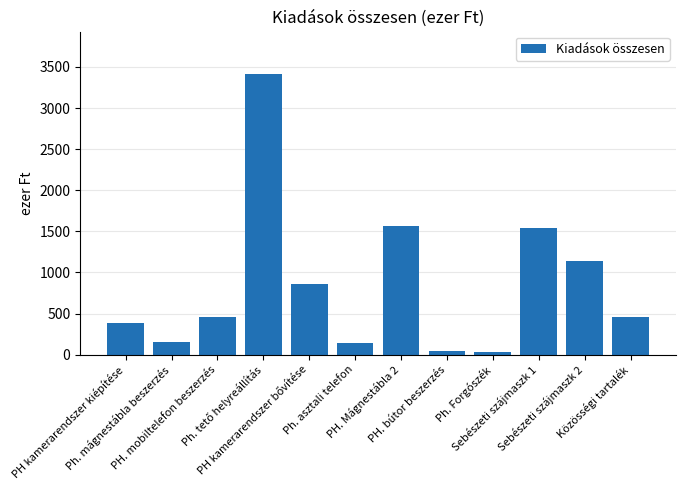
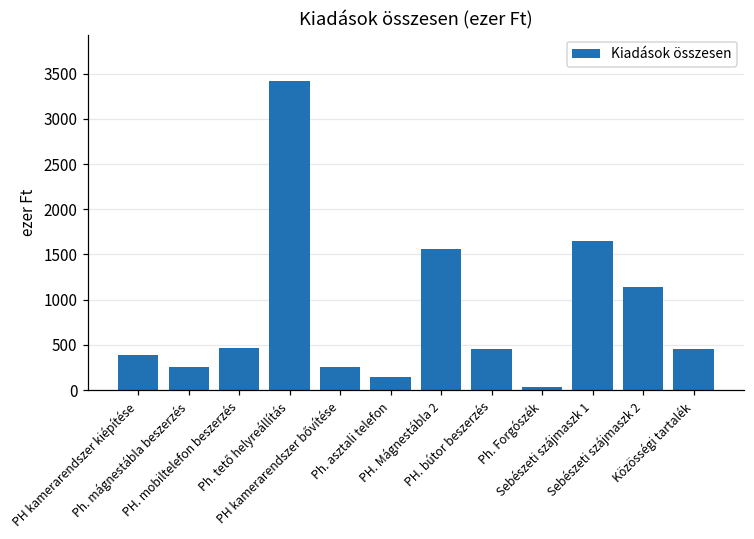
Ph. mágnestábla beszerzés: 200 -> 300
PH kamerarendszer bővítése: 900 -> 300
PH. bútor beszerzés: 100 -> 500
Sebészeti szájmaszk 1: 1500 -> 1600
